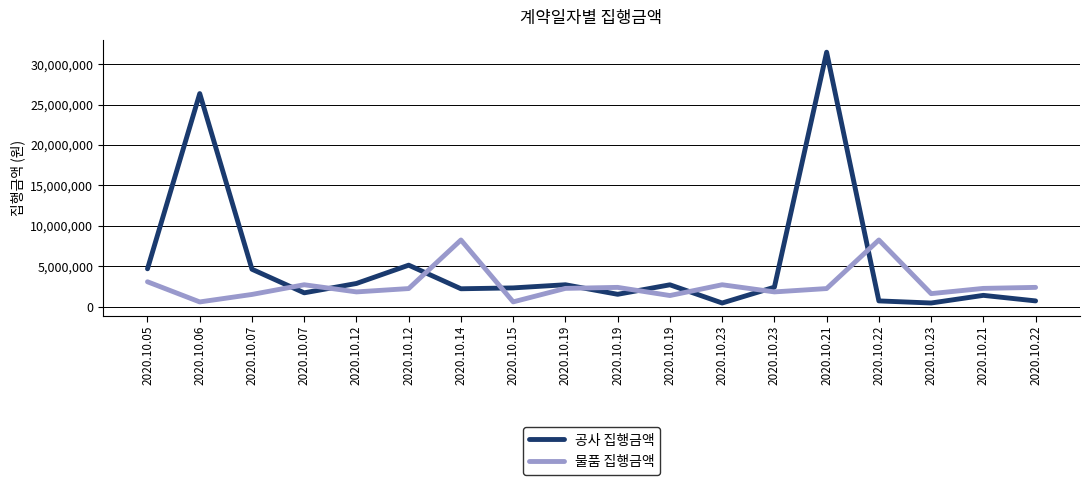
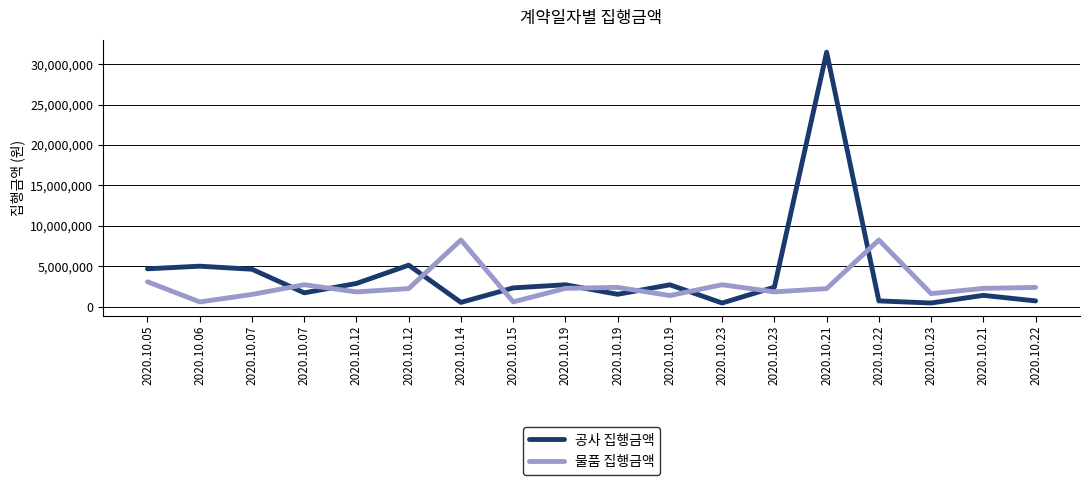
공사 집행금액, 2020.10.06: 26,000,000 -> 5,000,000
공사 집행금액, 2020.10.14: 2,000,000 -> 1,000,000
